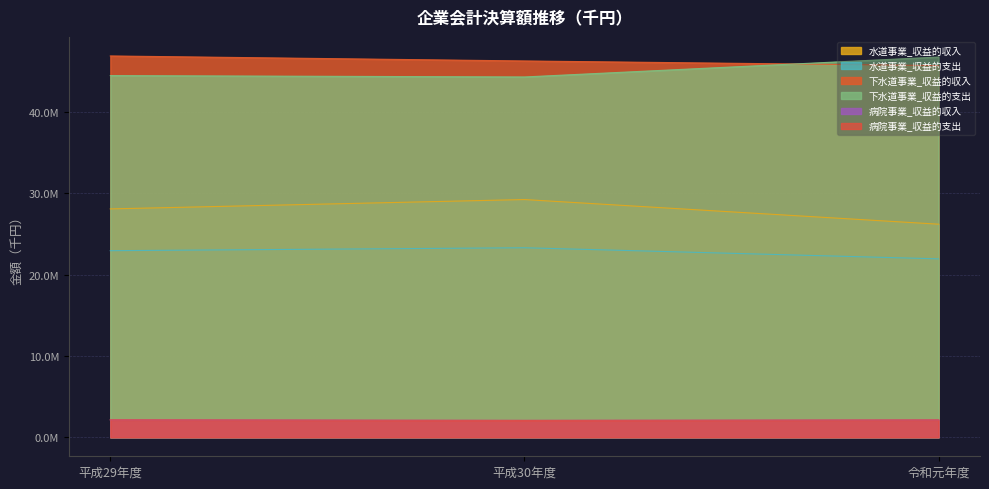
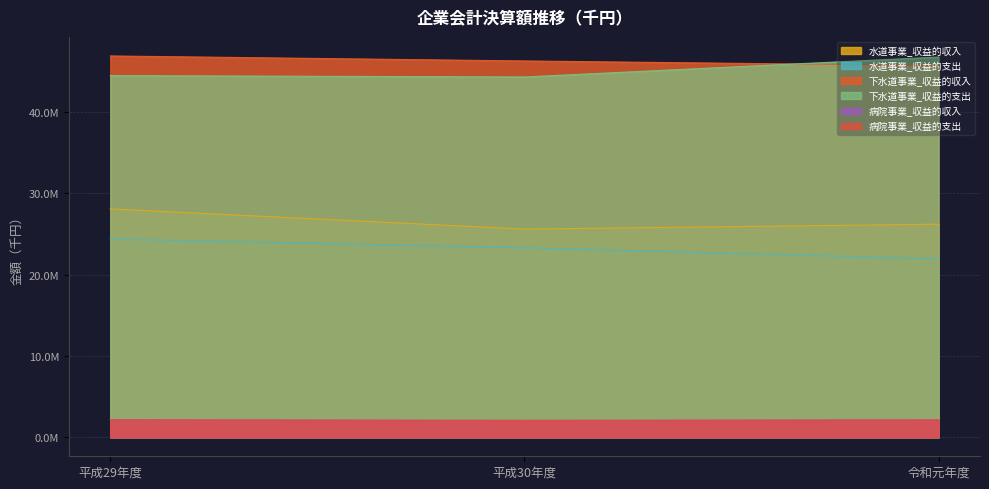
水道事業_収益的支出, 平成29年度: 23000000 -> 24000000
水道事業_収益的収入, 平成30年度: 29000000 -> 26000000
